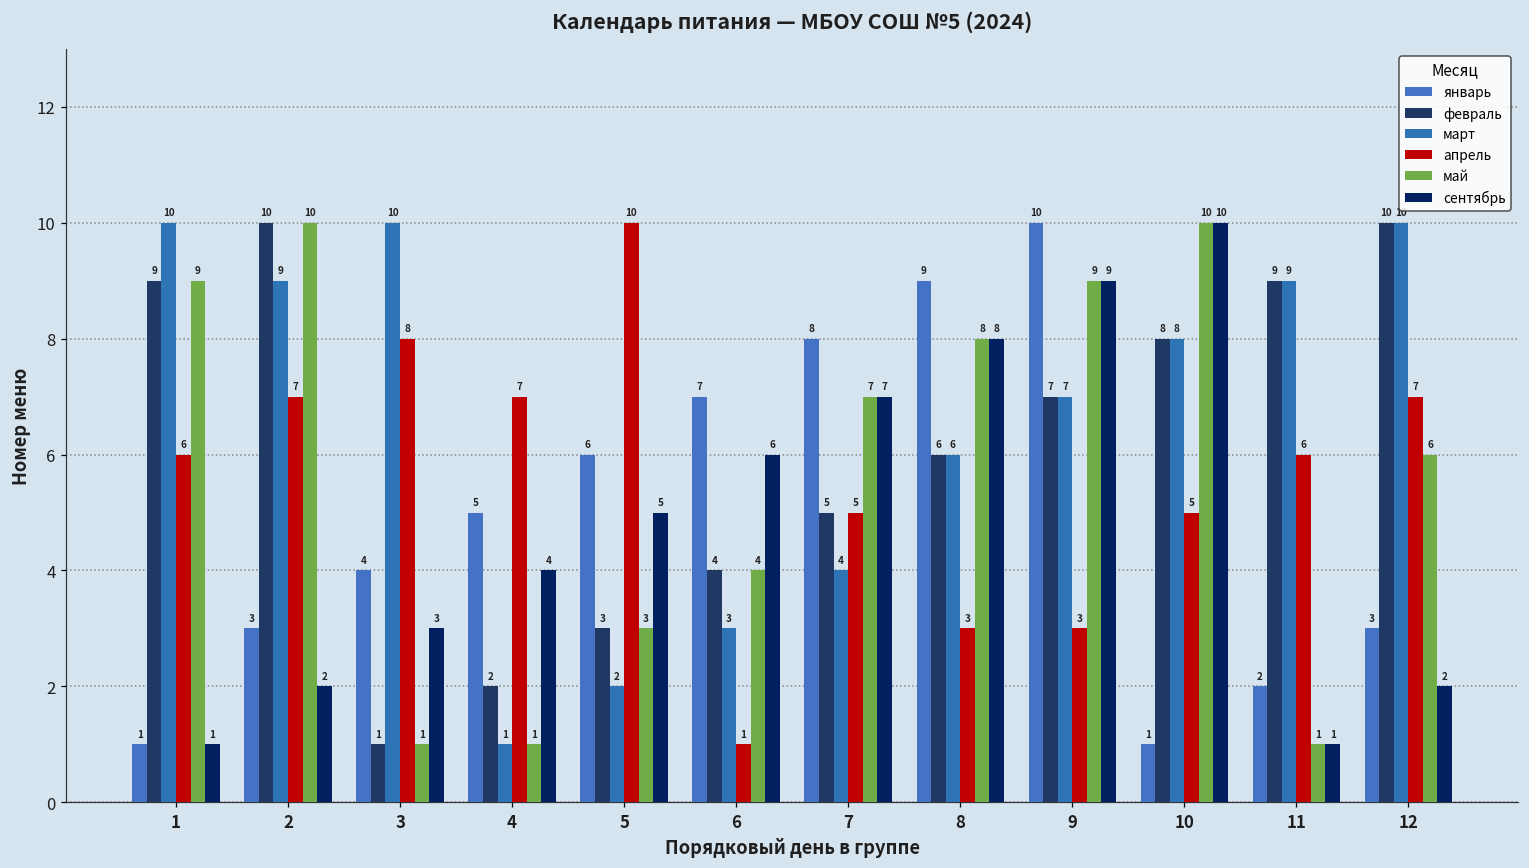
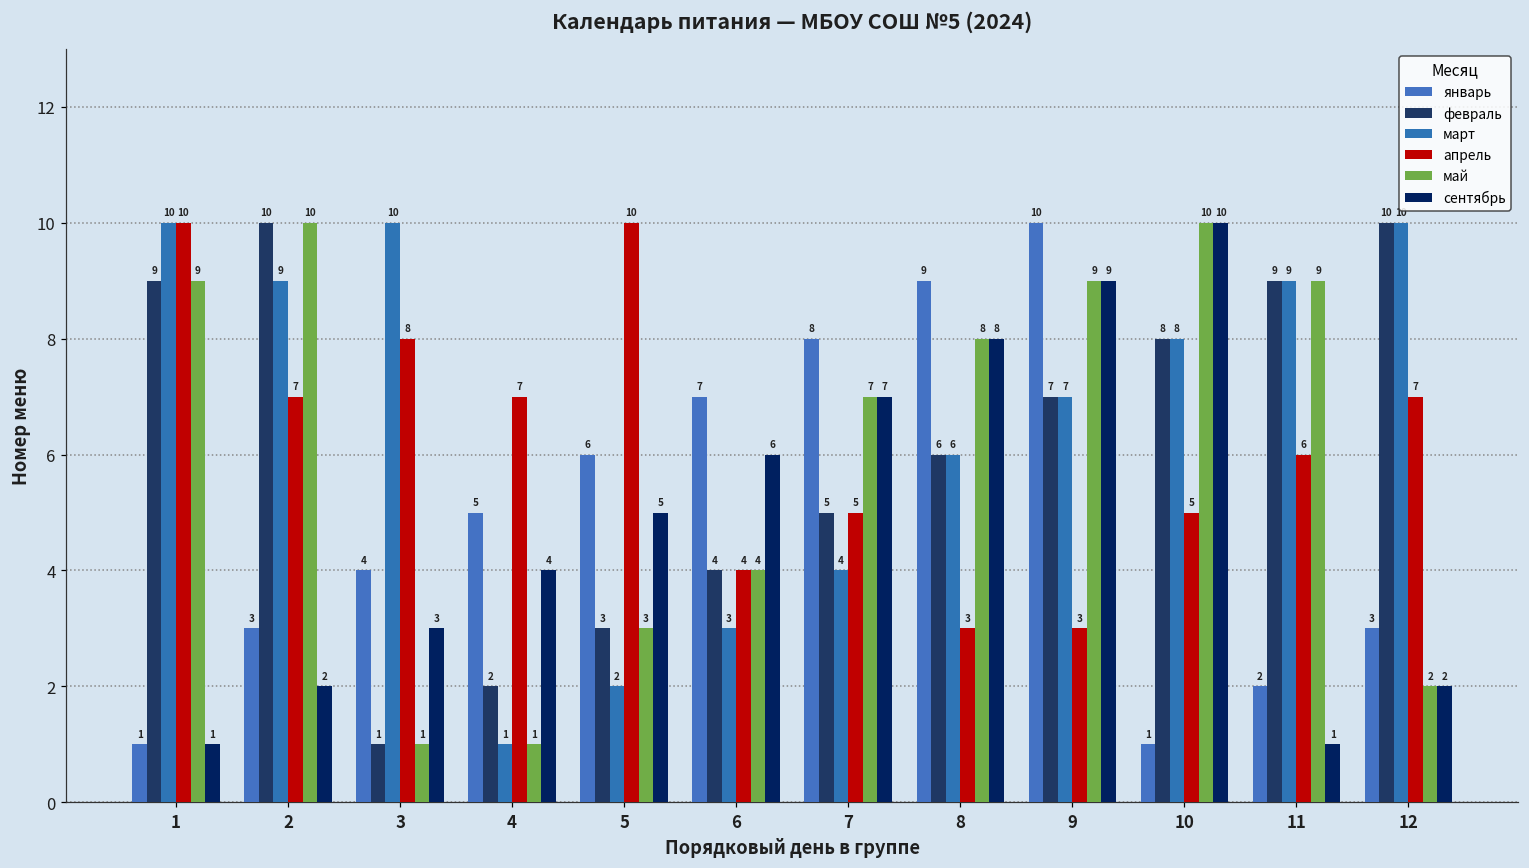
апрель, 1: 6 -> 10
апрель, 6: 1 -> 4
май, 11: 1 -> 9
май, 12: 6 -> 2
